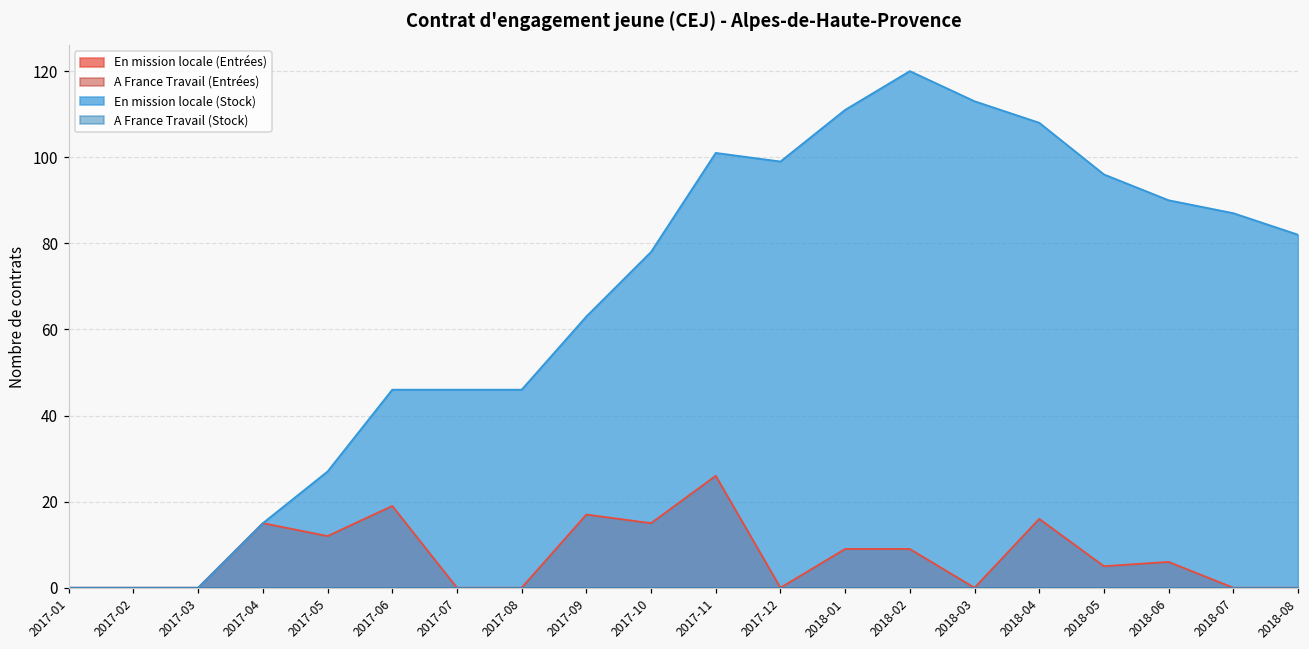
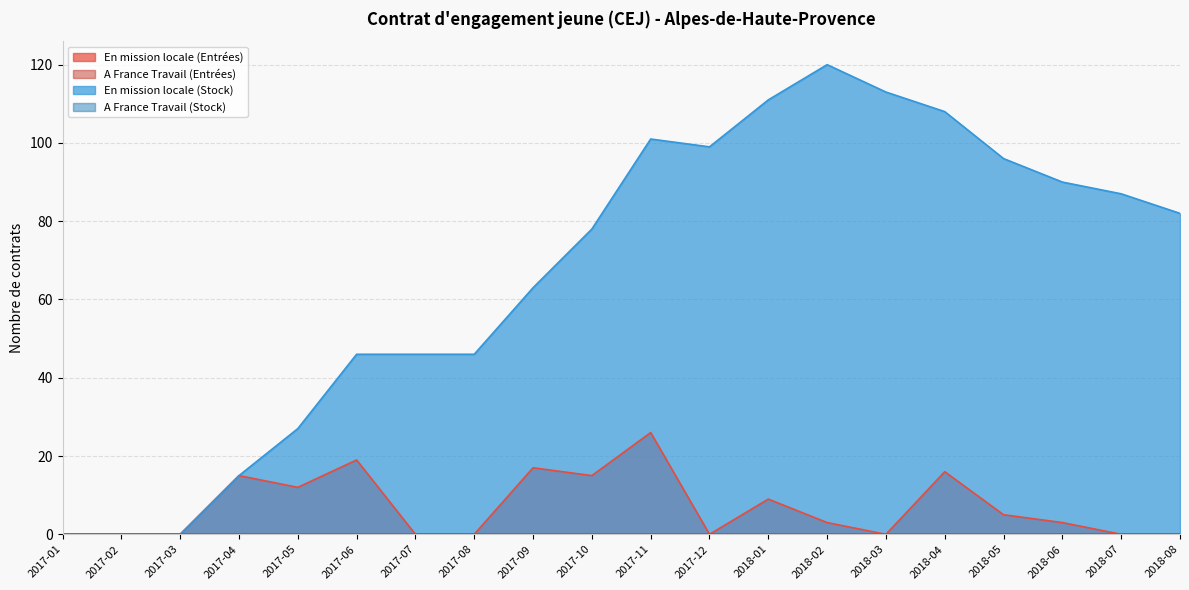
En mission locale (Entrées), 2018-02: 9 -> 3
En mission locale (Entrées), 2018-06: 6 -> 3
